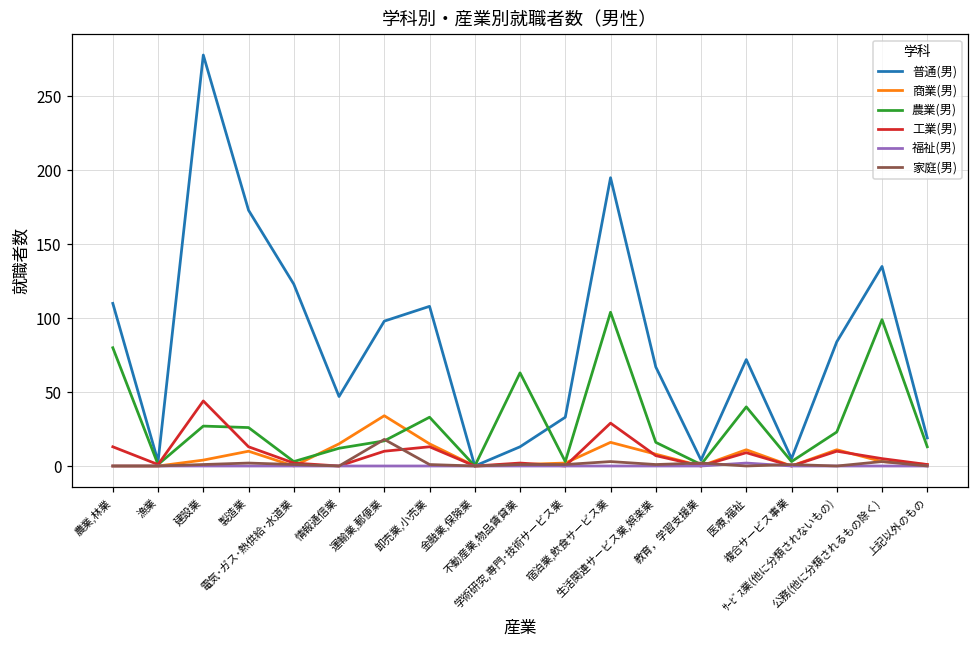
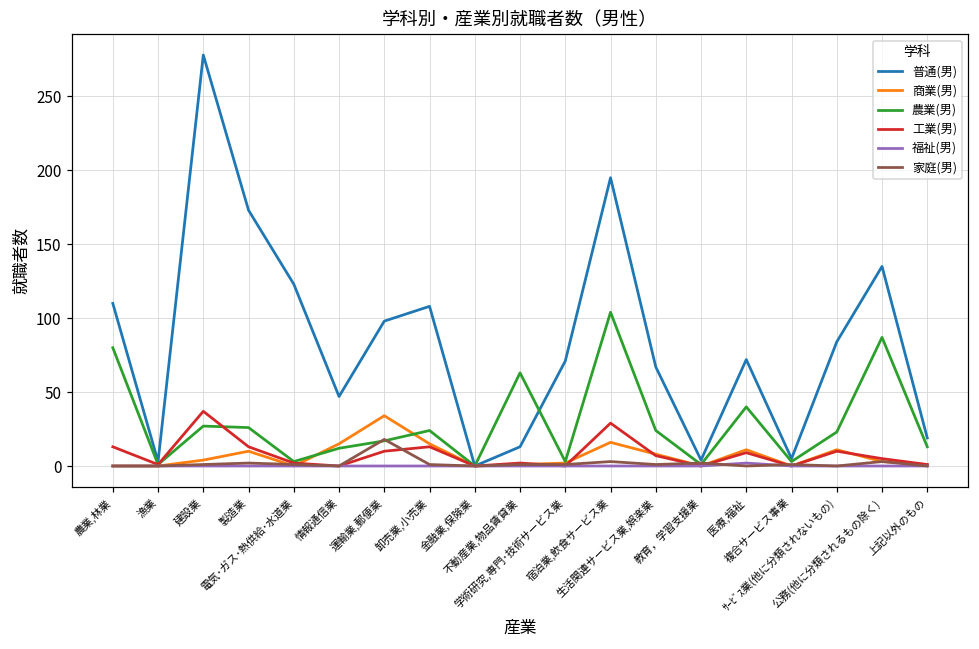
工業(男), 建設業: 44 -> 37
農業(男), 卸売業,小売業: 33 -> 24
普通(男), 学術研究,専門･技術サービス業: 33 -> 71
農業(男), 生活関連サービス業,娯楽業: 16 -> 24
農業(男), 公務(他に分類されるもの除く): 99 -> 87
